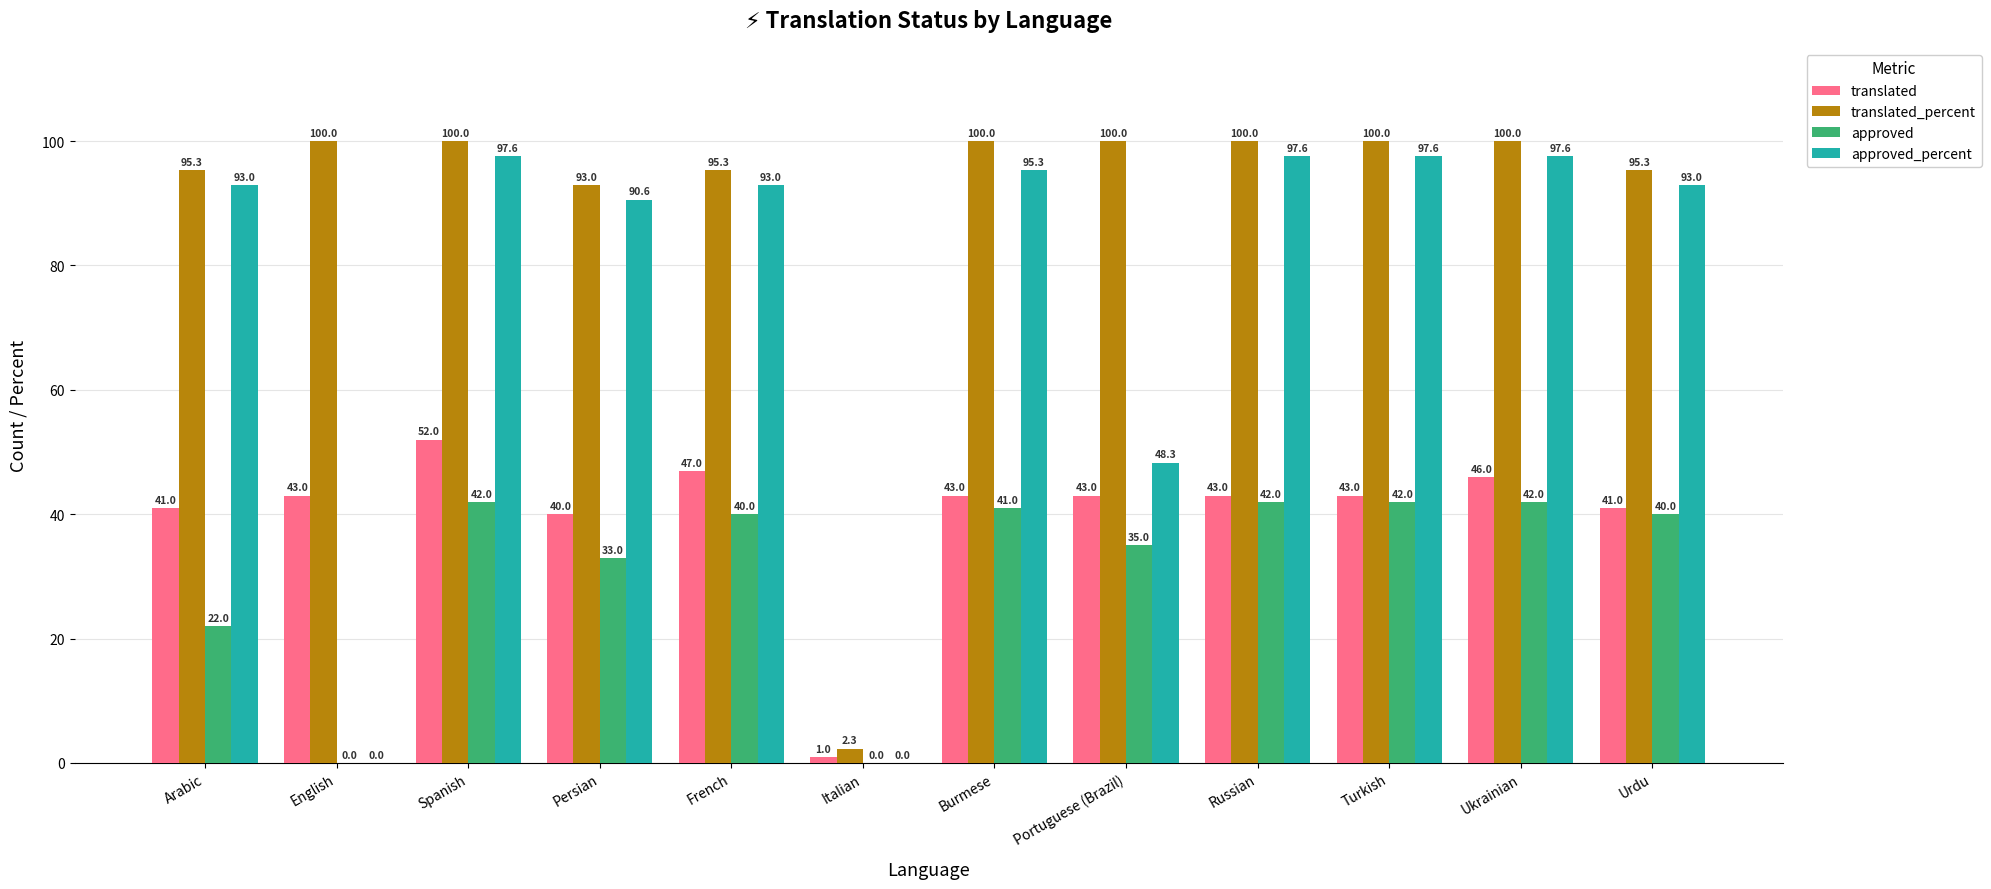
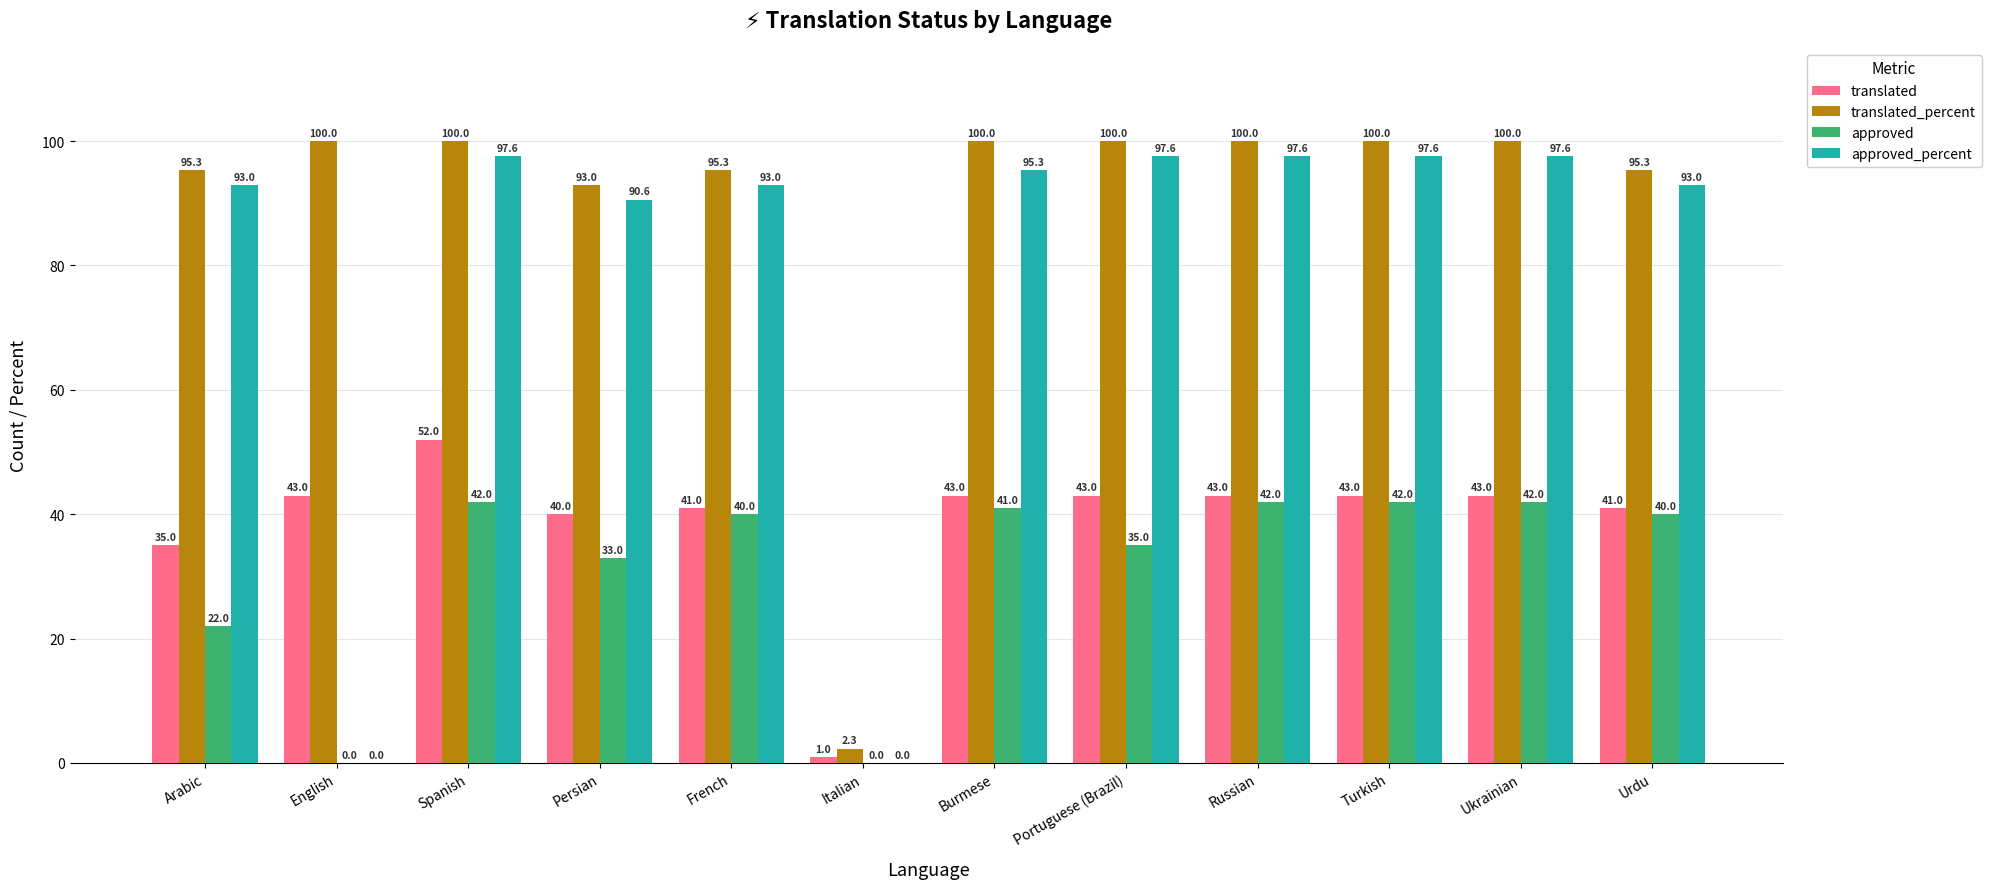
translated, Arabic: 41.0 -> 35.0
translated, French: 47.0 -> 41.0
approved_percent, Portuguese (Brazil): 48.3 -> 97.6
translated, Ukrainian: 46.0 -> 43.0
